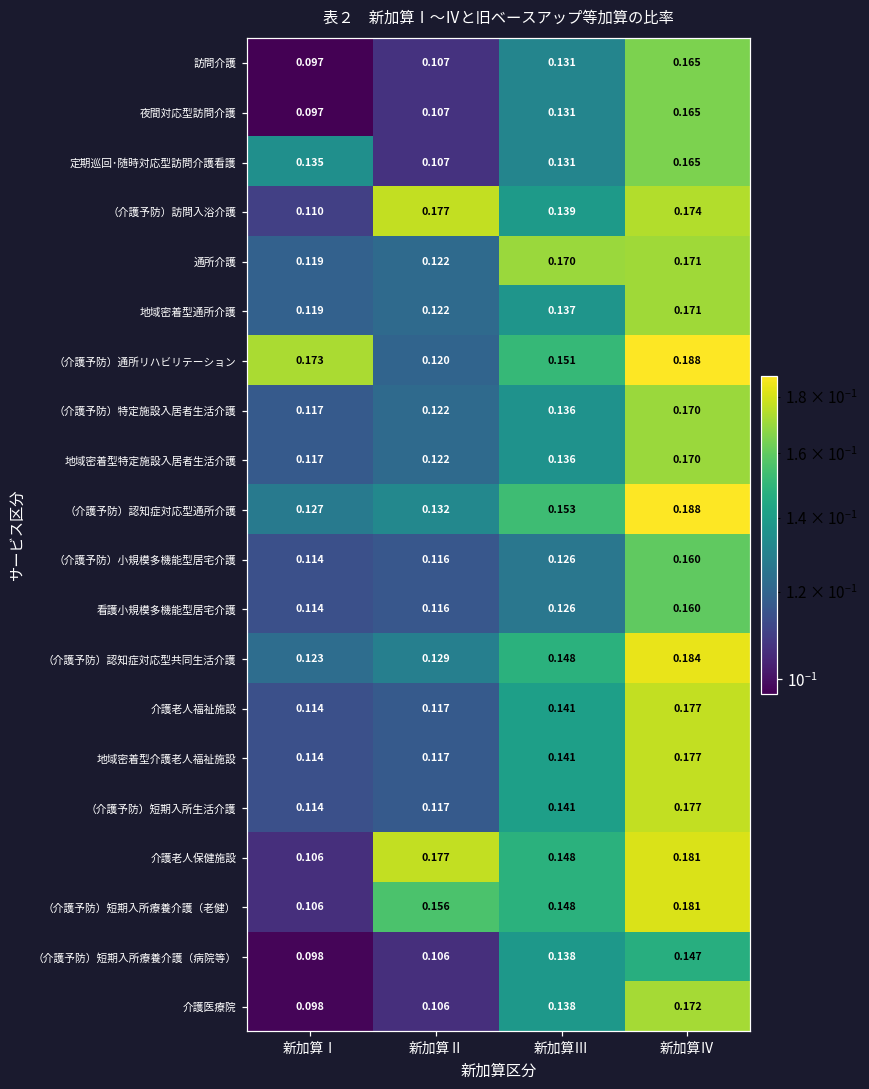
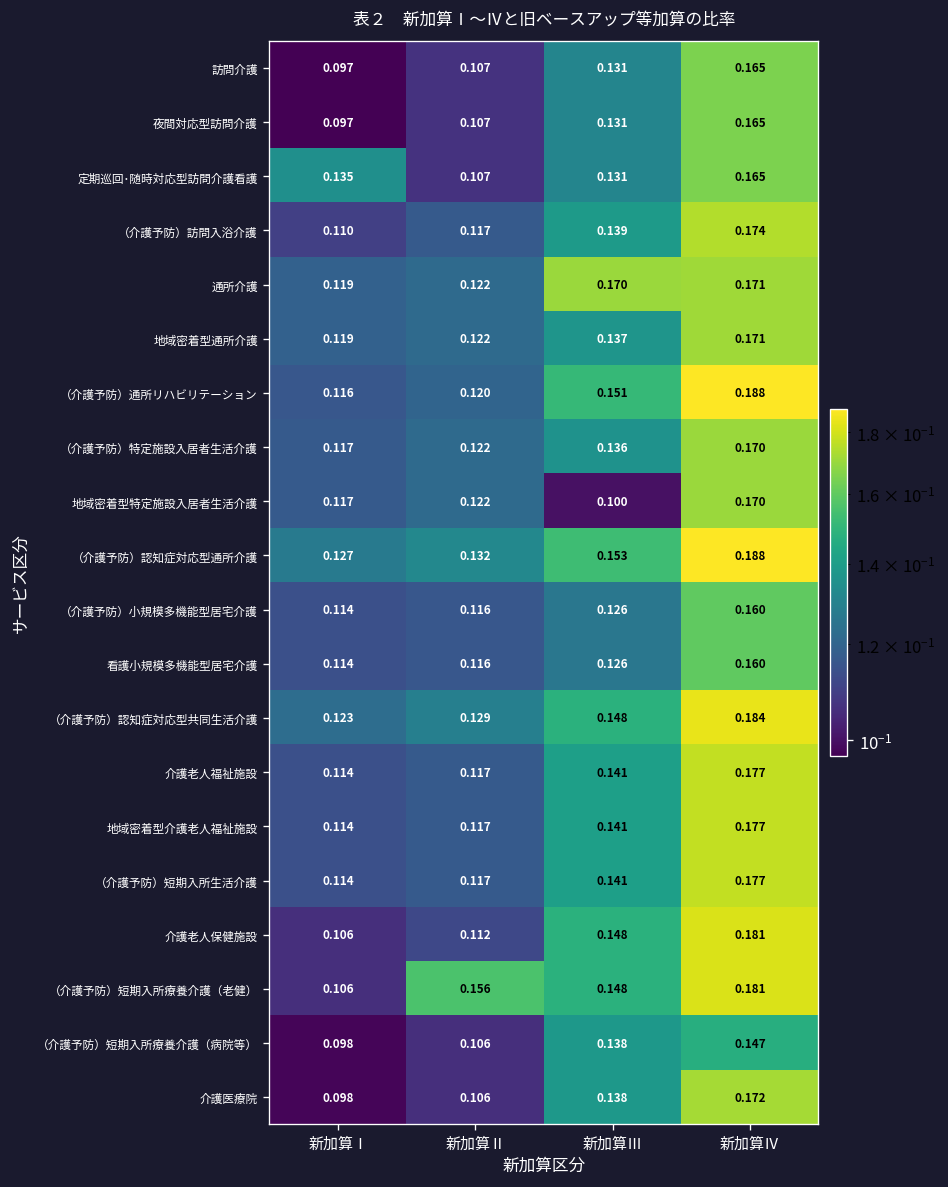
（介護予防）訪問入浴介護, 新加算Ⅱ: 0.177 -> 0.117
（介護予防）通所リハビリテーション, 新加算Ⅰ: 0.173 -> 0.116
地域密着型特定施設入居者生活介護, 新加算Ⅲ: 0.136 -> 0.100
介護老人保健施設, 新加算Ⅱ: 0.177 -> 0.112
